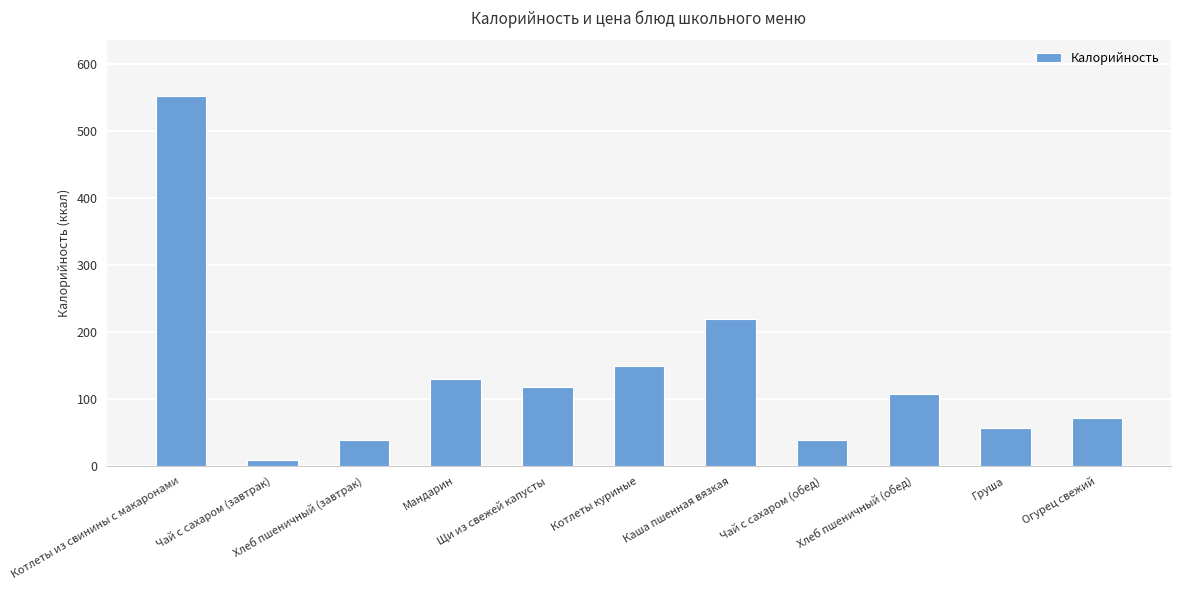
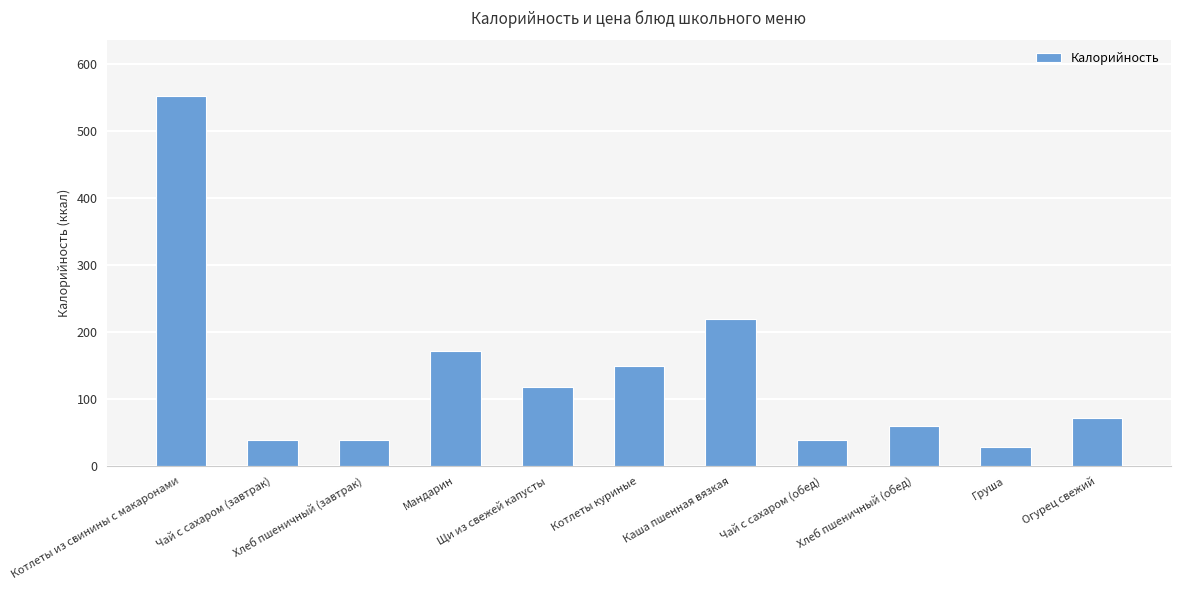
Чай с сахаром (завтрак): 10 -> 40
Мандарин: 130 -> 170
Хлеб пшеничный (обед): 110 -> 60
Груша: 60 -> 30
